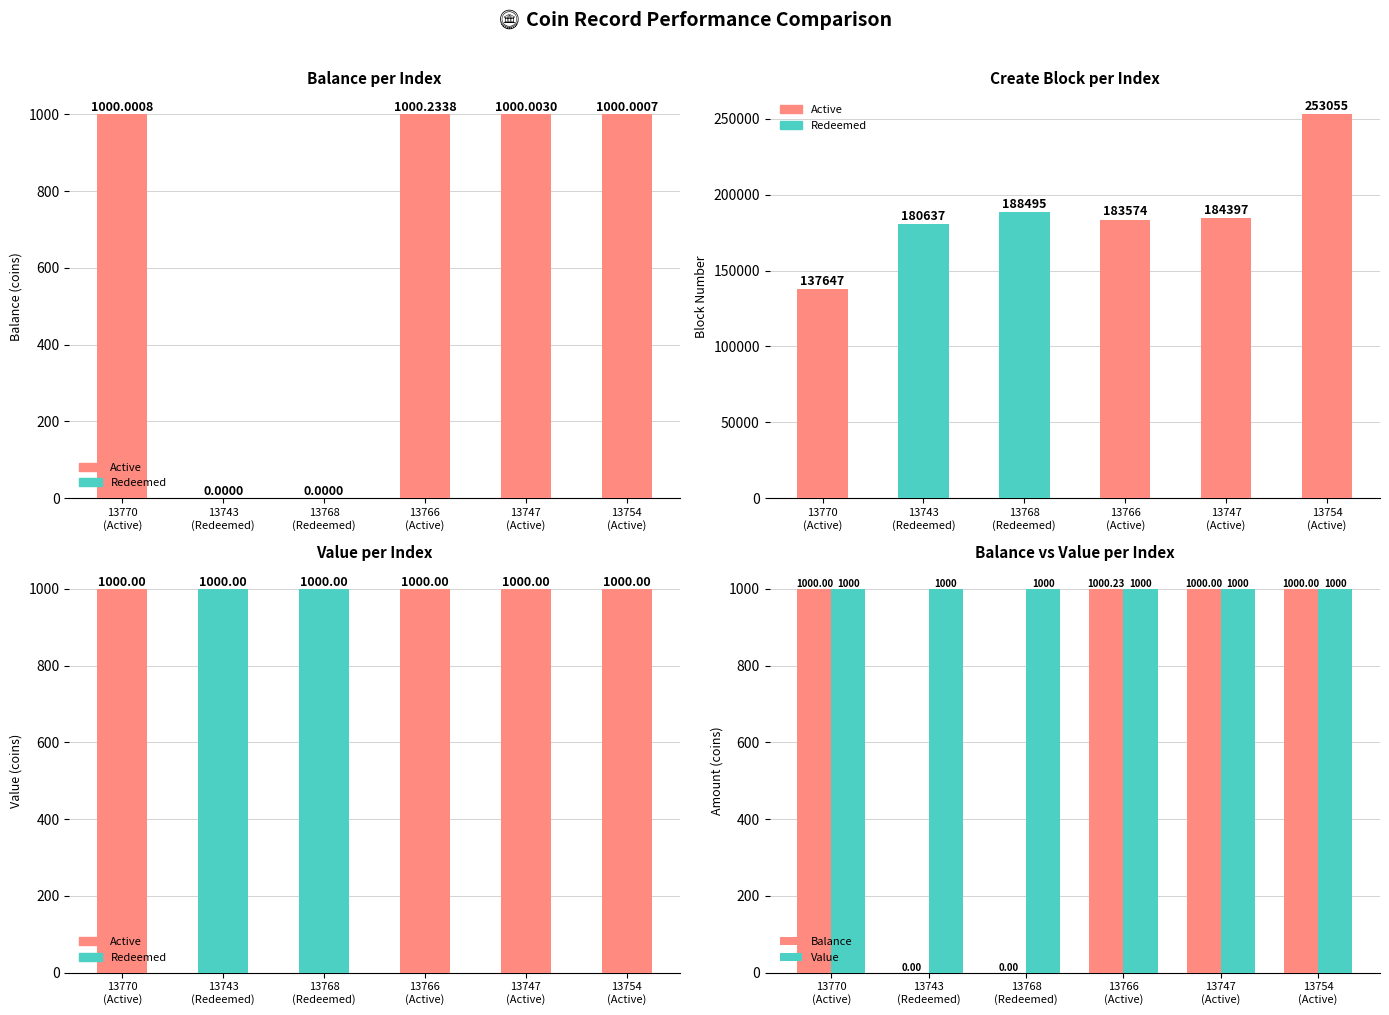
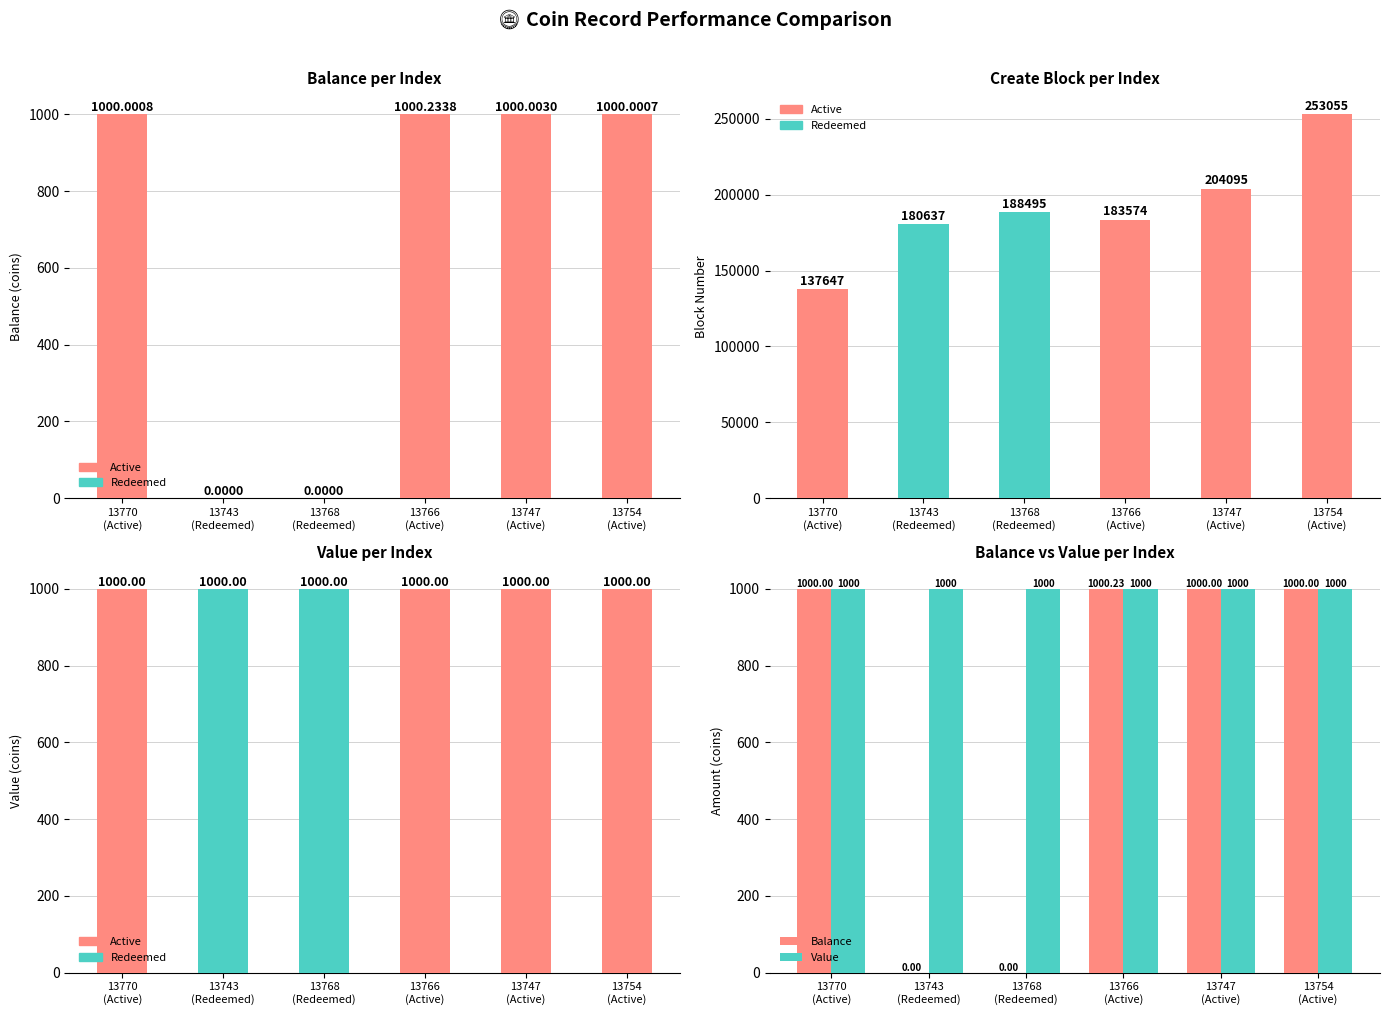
Create Block per Index, 13747 (Active): 184397 -> 204095
